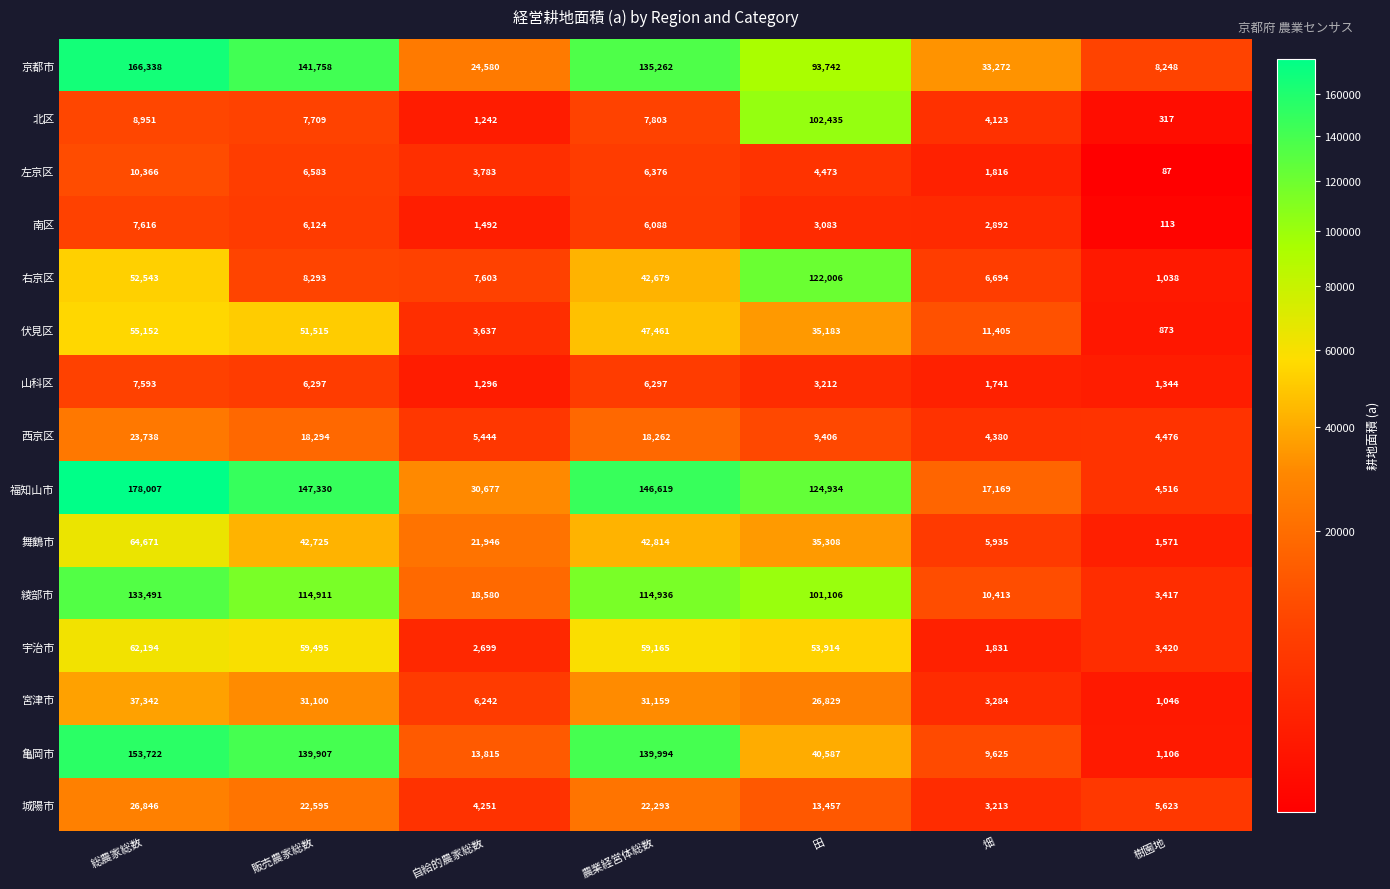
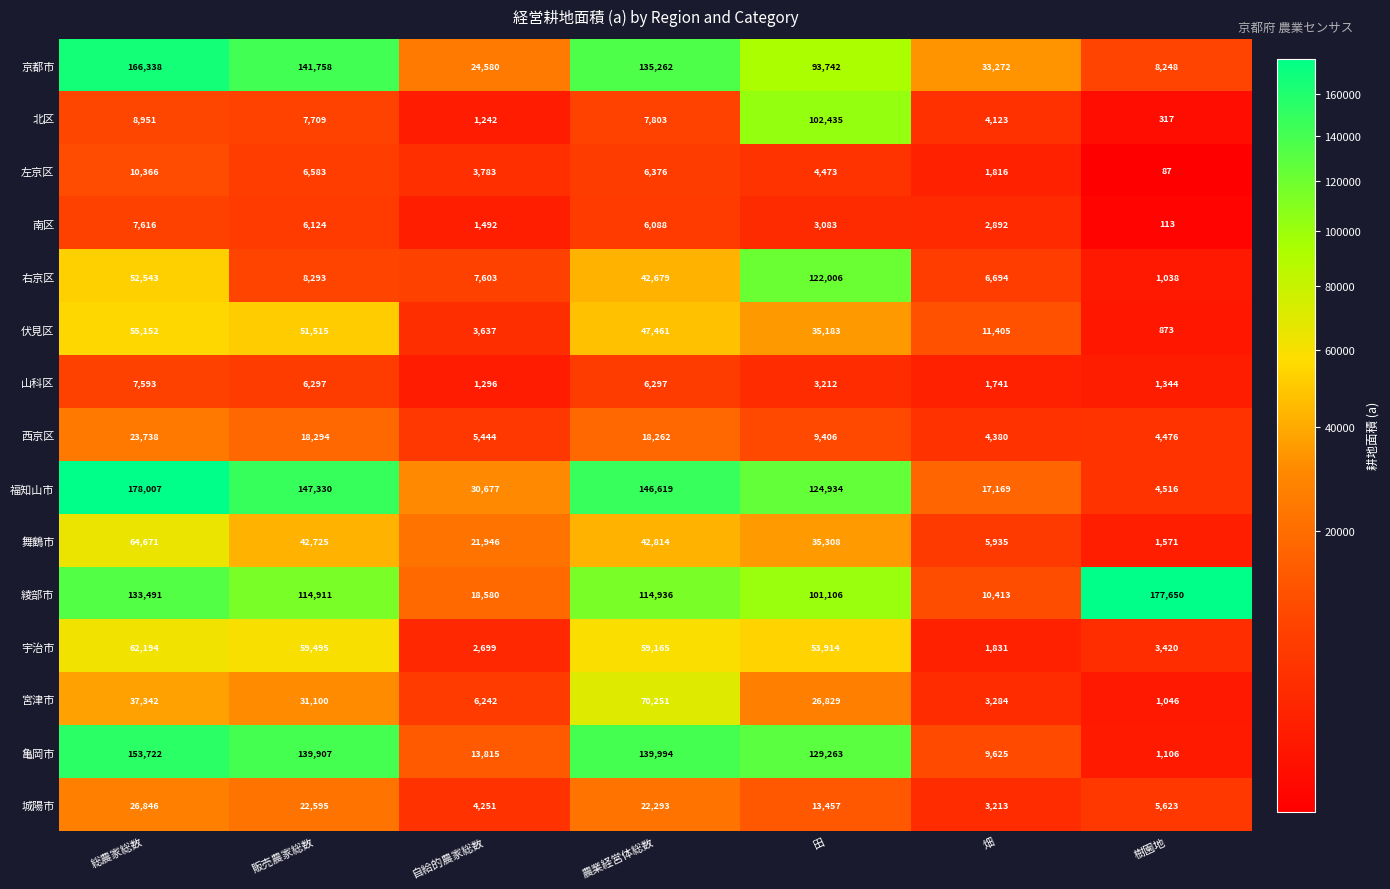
綾部市, 樹園地: 3,417 -> 177,650
宮津市, 農業経営体総数: 31,159 -> 70,251
亀岡市, 田: 40,587 -> 129,263
